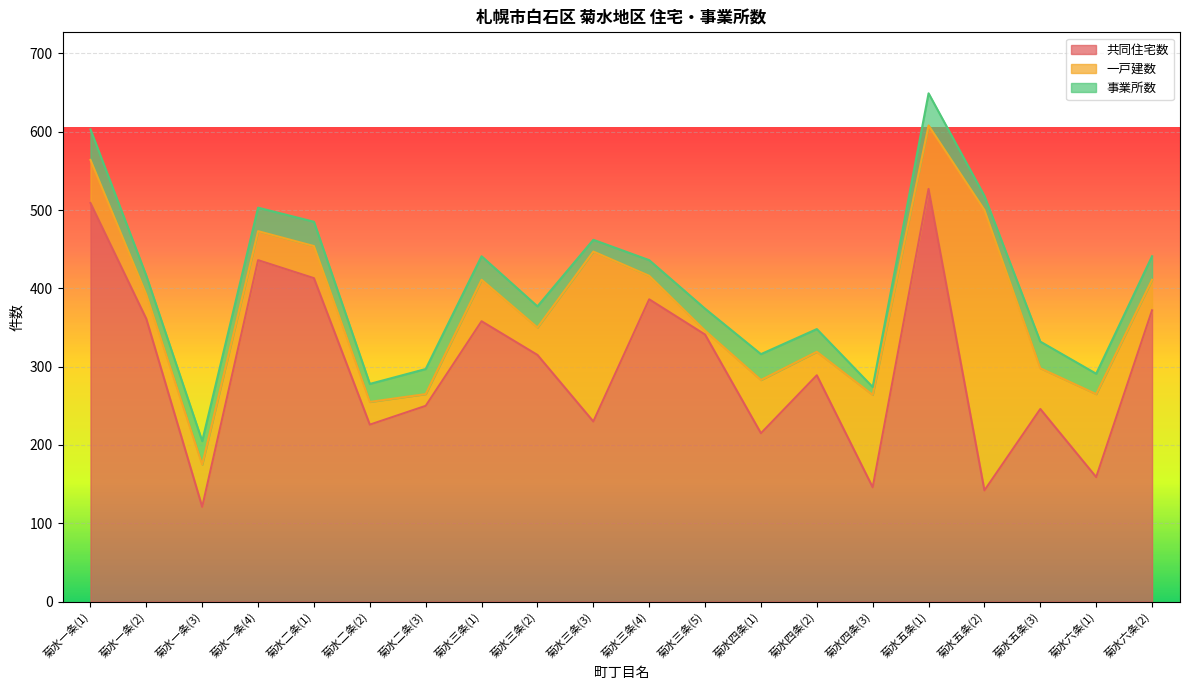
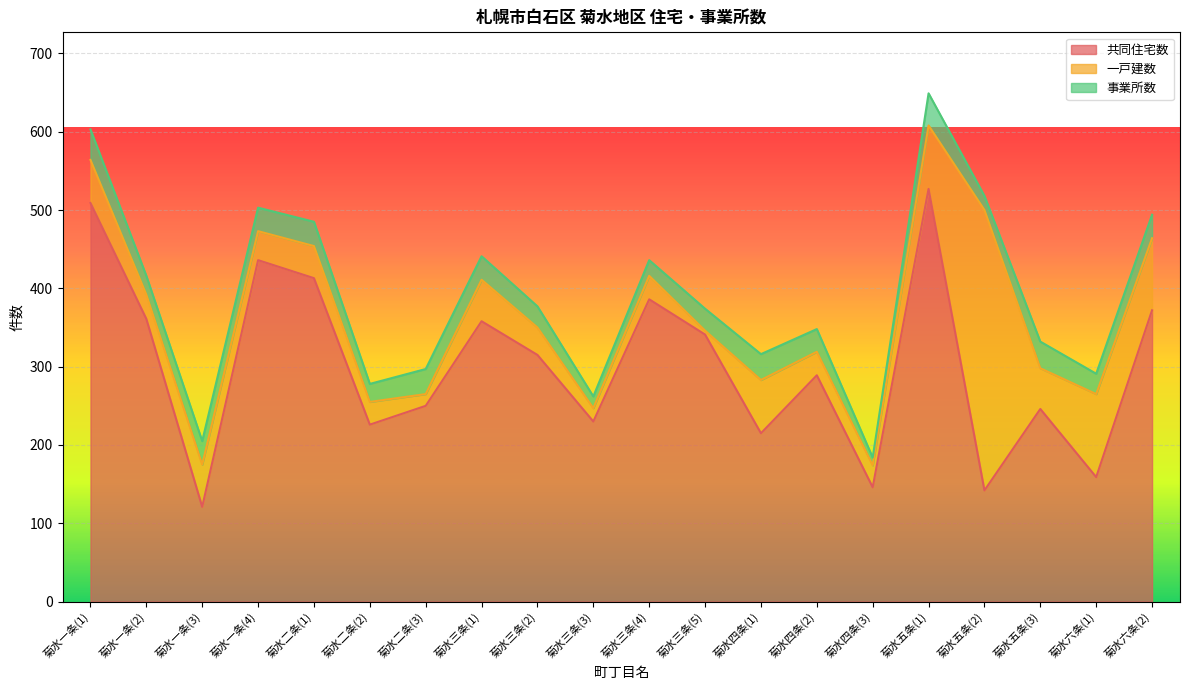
一戸建数, 菊水三条(3): 220 -> 20
一戸建数, 菊水四条(3): 120 -> 30
一戸建数, 菊水六条(2): 40 -> 90
